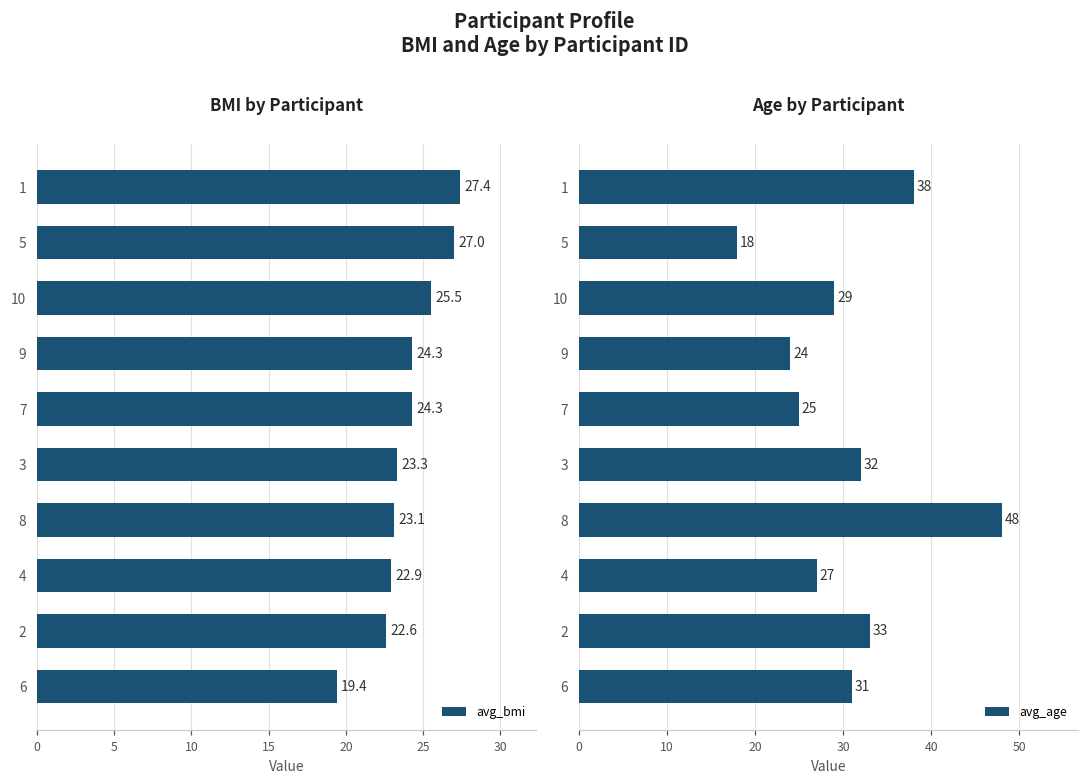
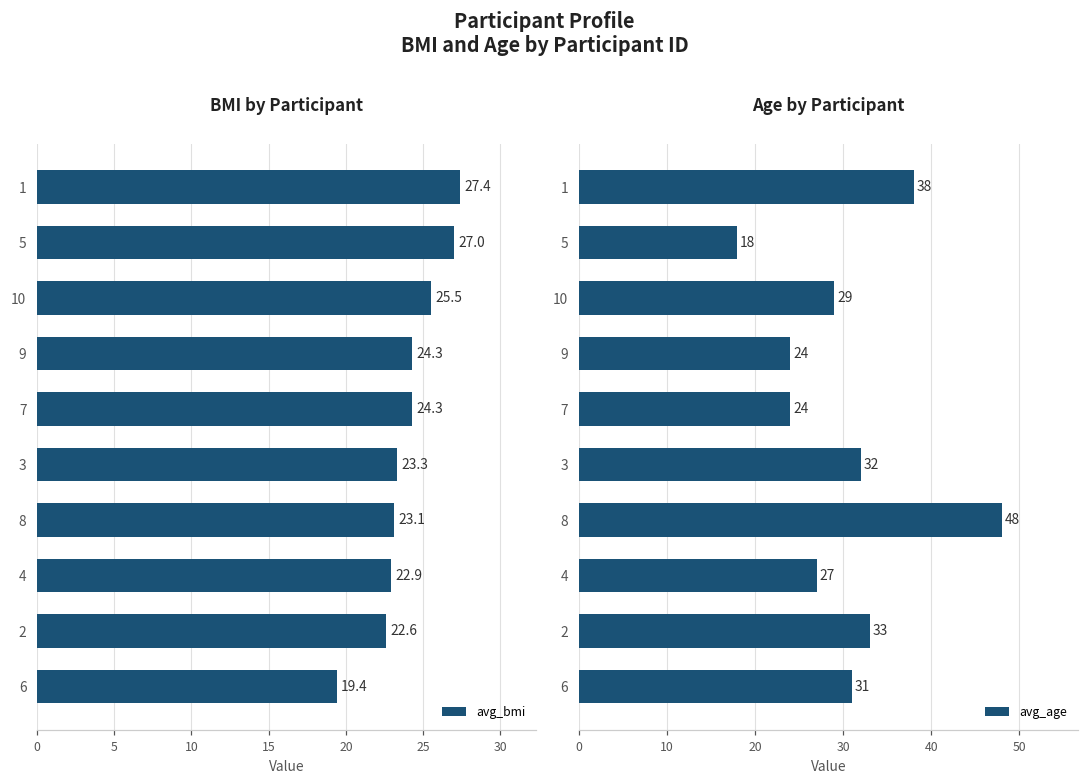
Age by Participant, 7: 25 -> 24
